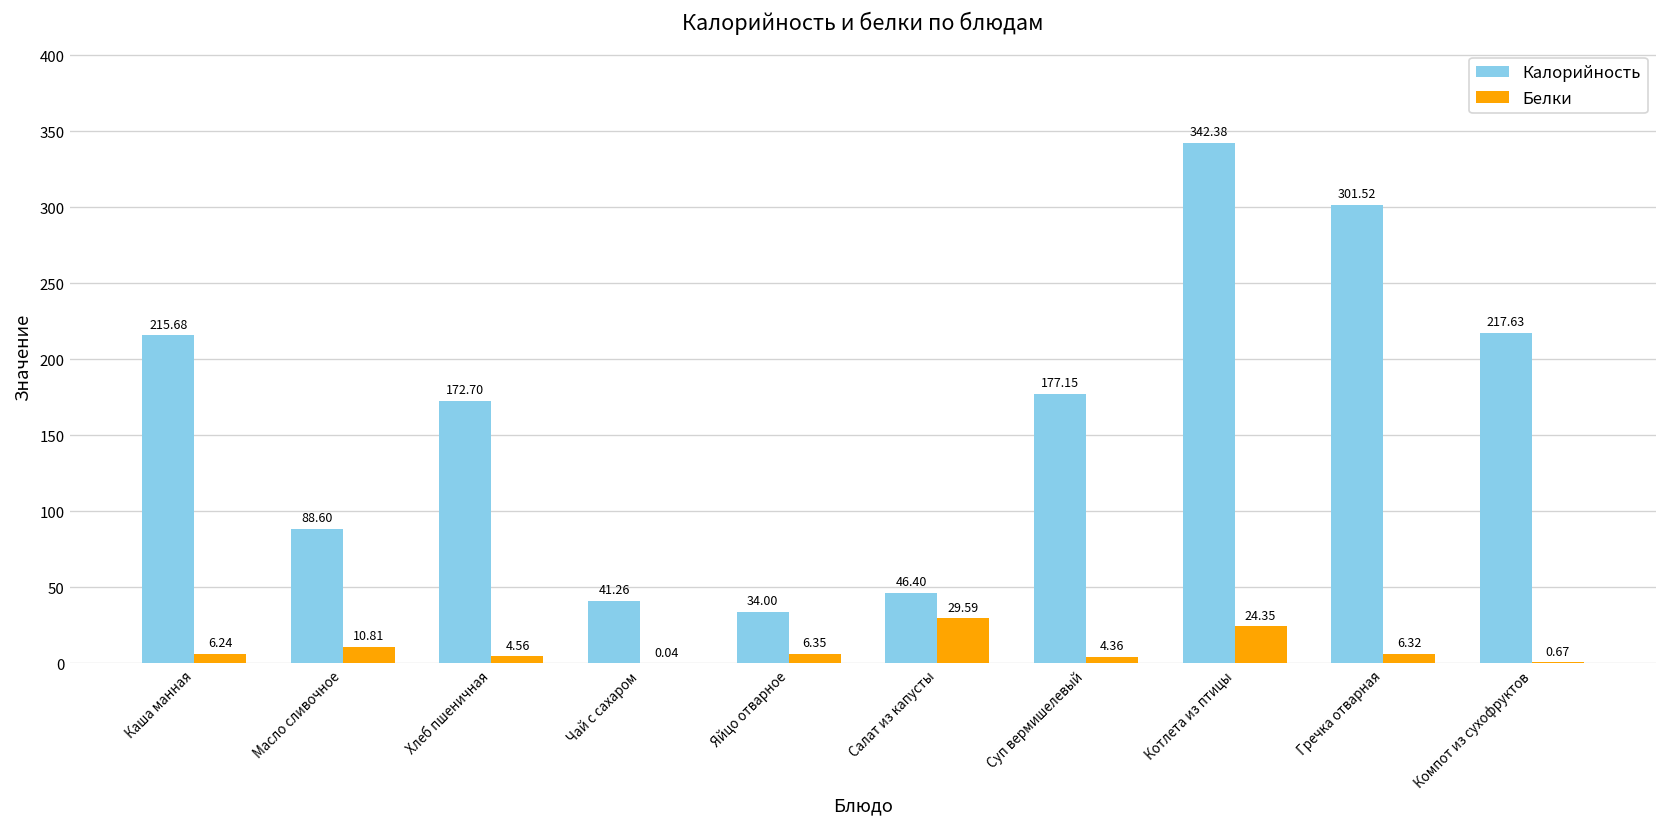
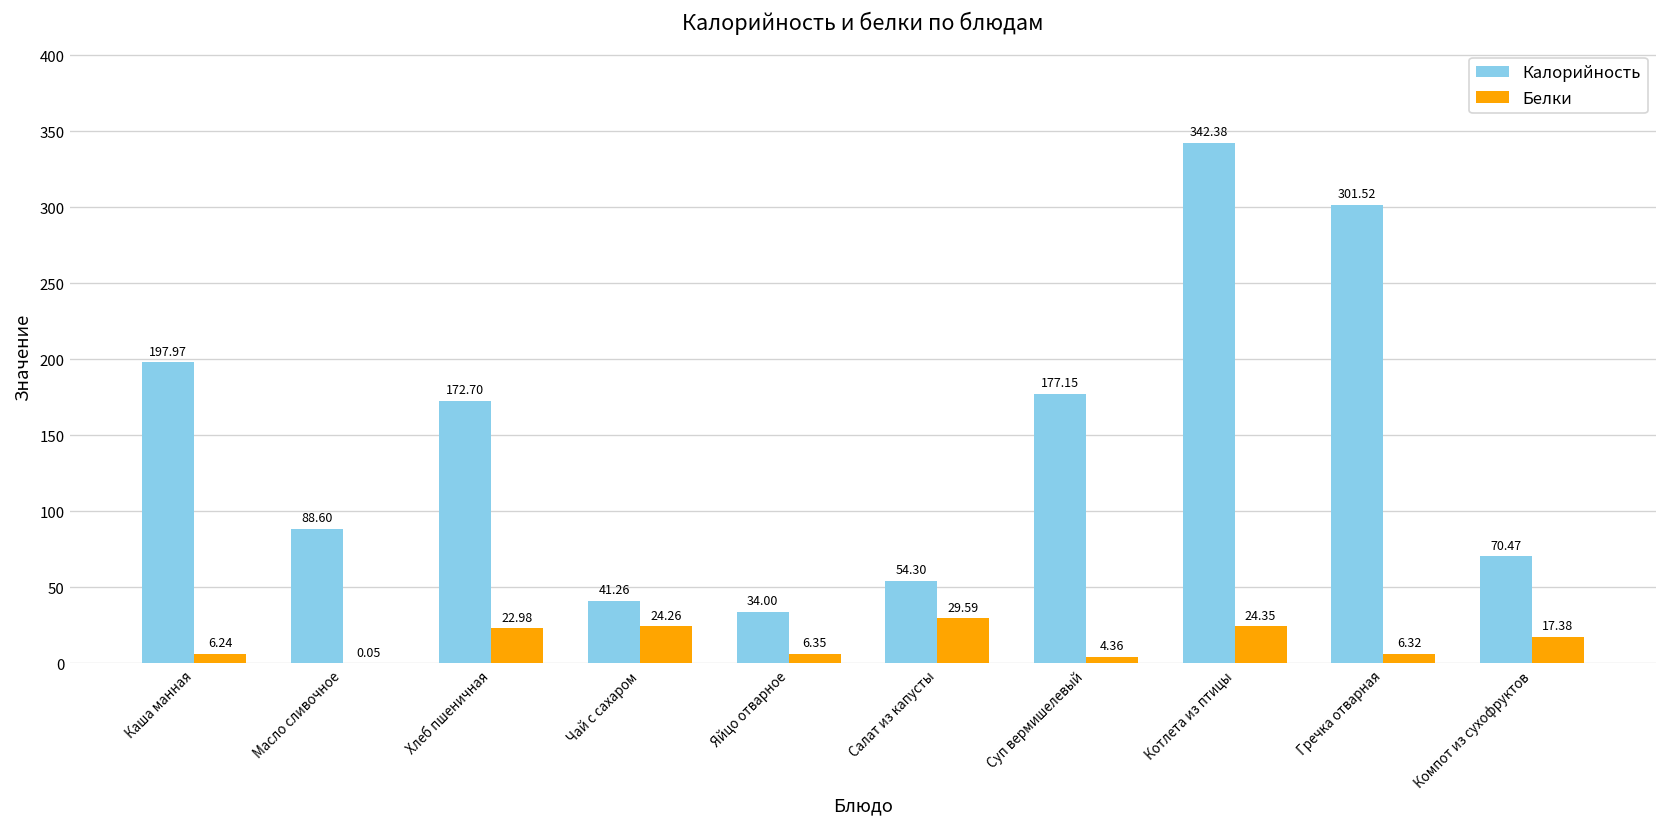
Калорийность, Каша манная: 215.68 -> 197.97
Белки, Масло сливочное: 10.81 -> 0.05
Белки, Хлеб пшеничная: 4.56 -> 22.98
Белки, Чай с сахаром: 0.04 -> 24.26
Калорийность, Салат из капусты: 46.40 -> 54.30
Калорийность, Компот из сухофруктов: 217.63 -> 70.47
Белки, Компот из сухофруктов: 0.67 -> 17.38
